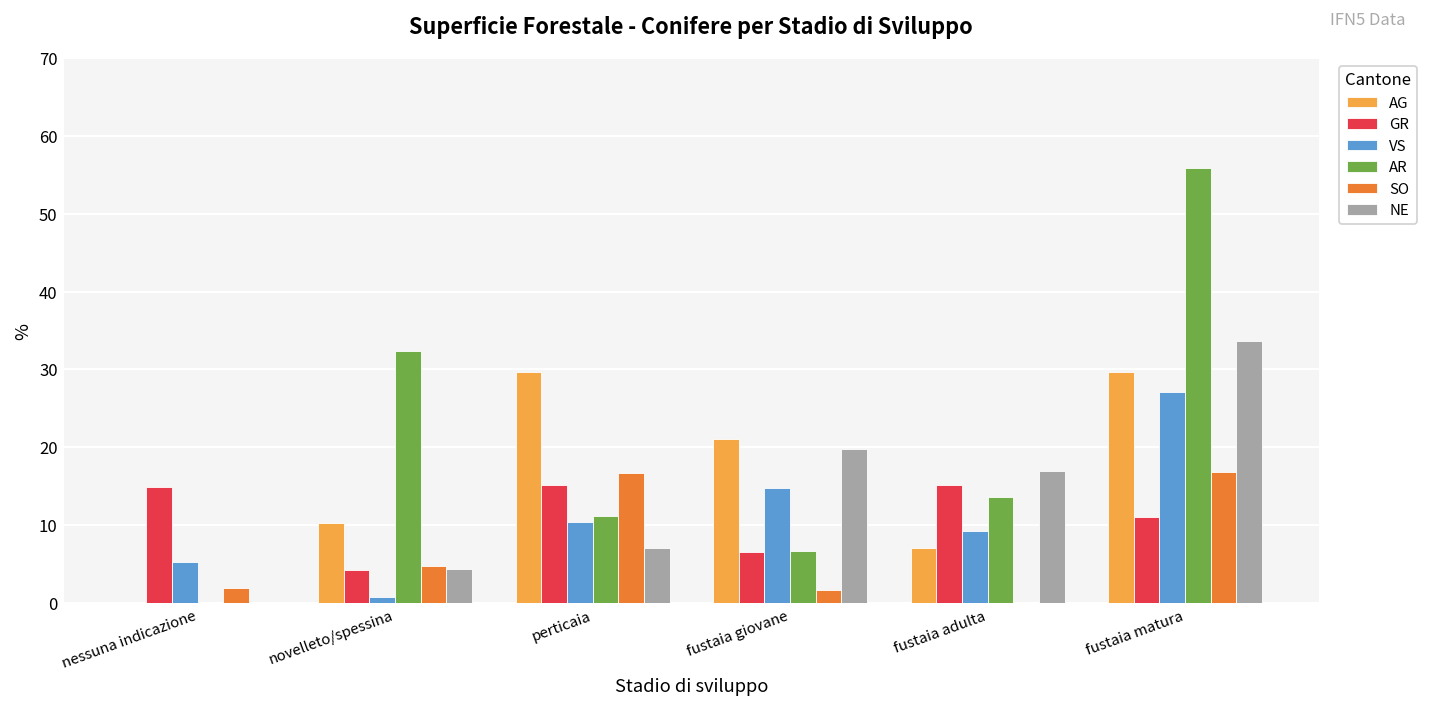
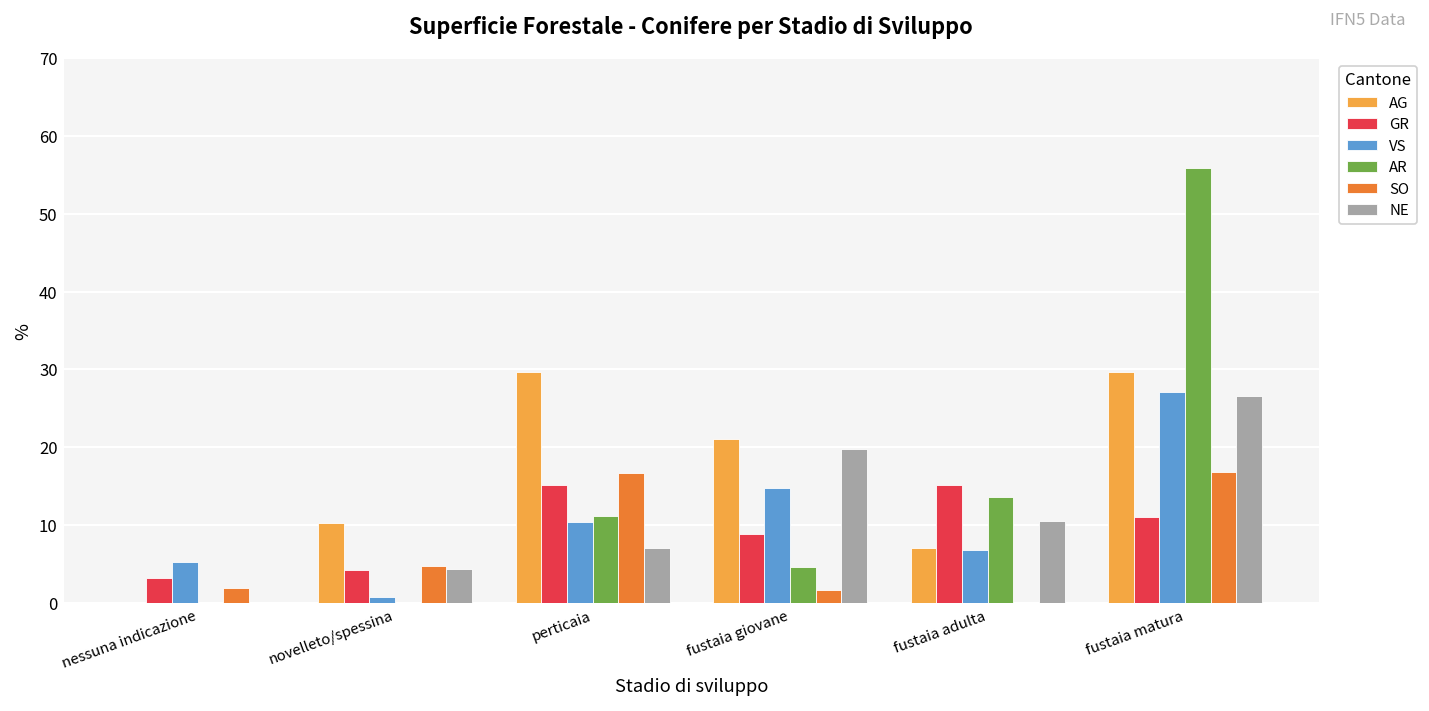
GR, nessuna indicazione: 15 -> 3
AR, novelleto/spessina: 32 -> 0
GR, fustaia giovane: 7 -> 9
AR, fustaia giovane: 7 -> 5
VS, fustaia adulta: 9 -> 7
NE, fustaia adulta: 17 -> 11
NE, fustaia matura: 34 -> 27
